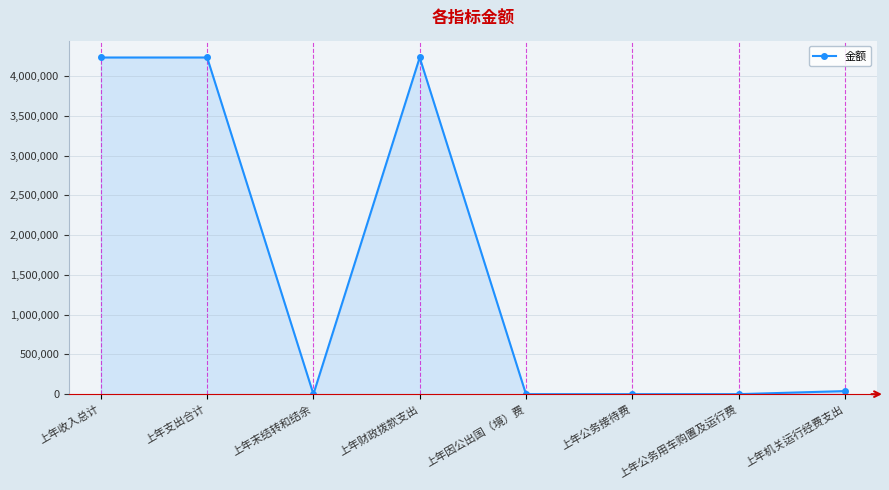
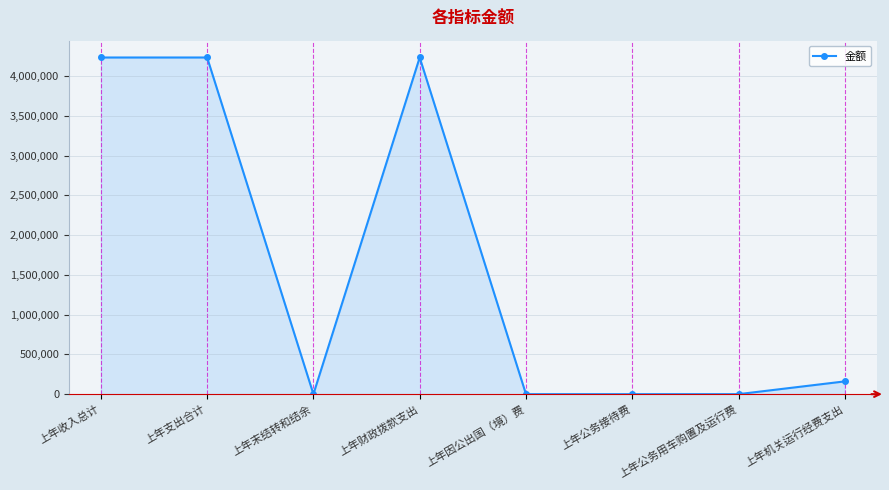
上年机关运行经费支出: 0 -> 200,000
